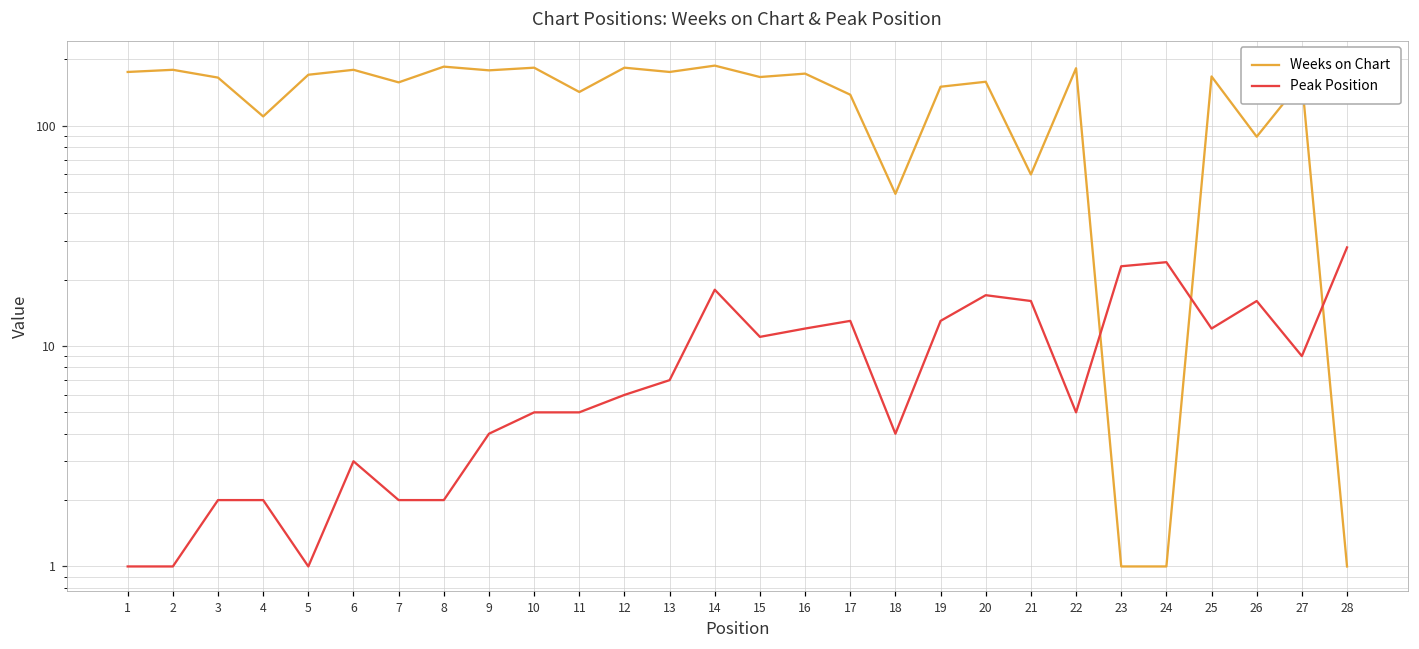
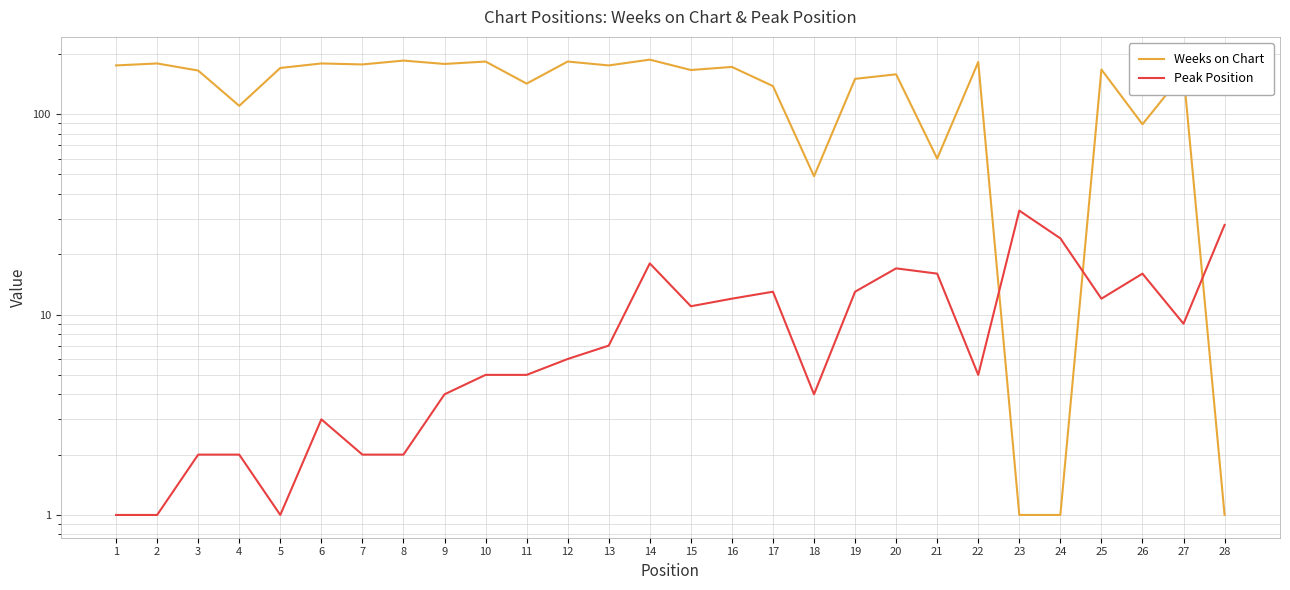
Weeks on Chart, 7: 160 -> 180
Peak Position, 23: 23 -> 33
